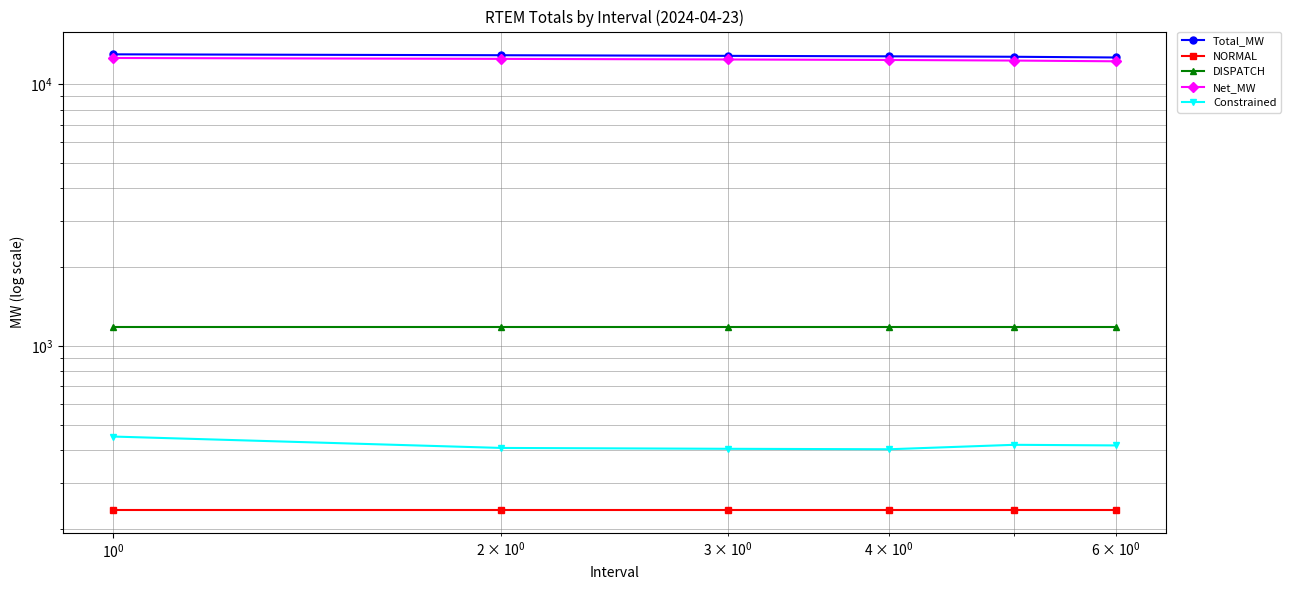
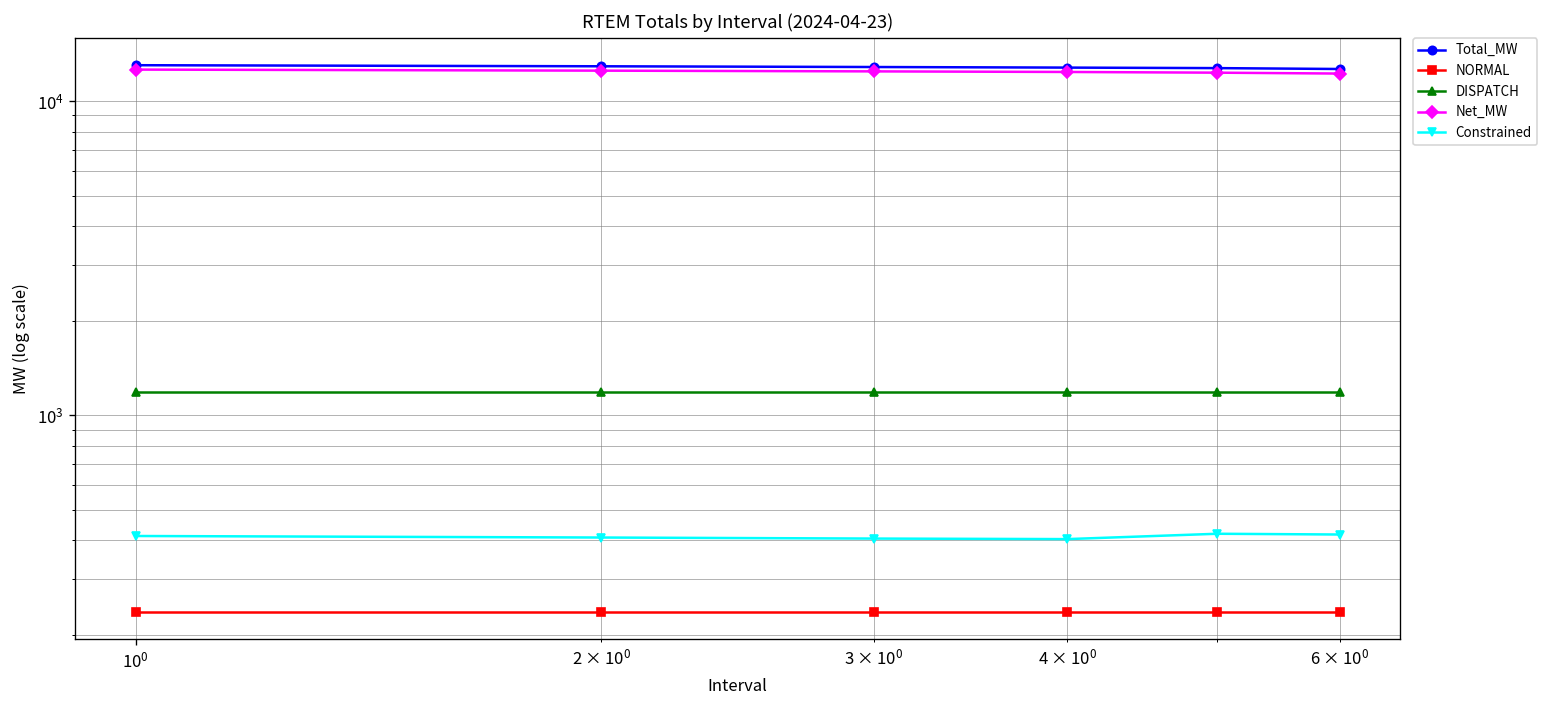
Constrained, 10^0: 450 -> 410
